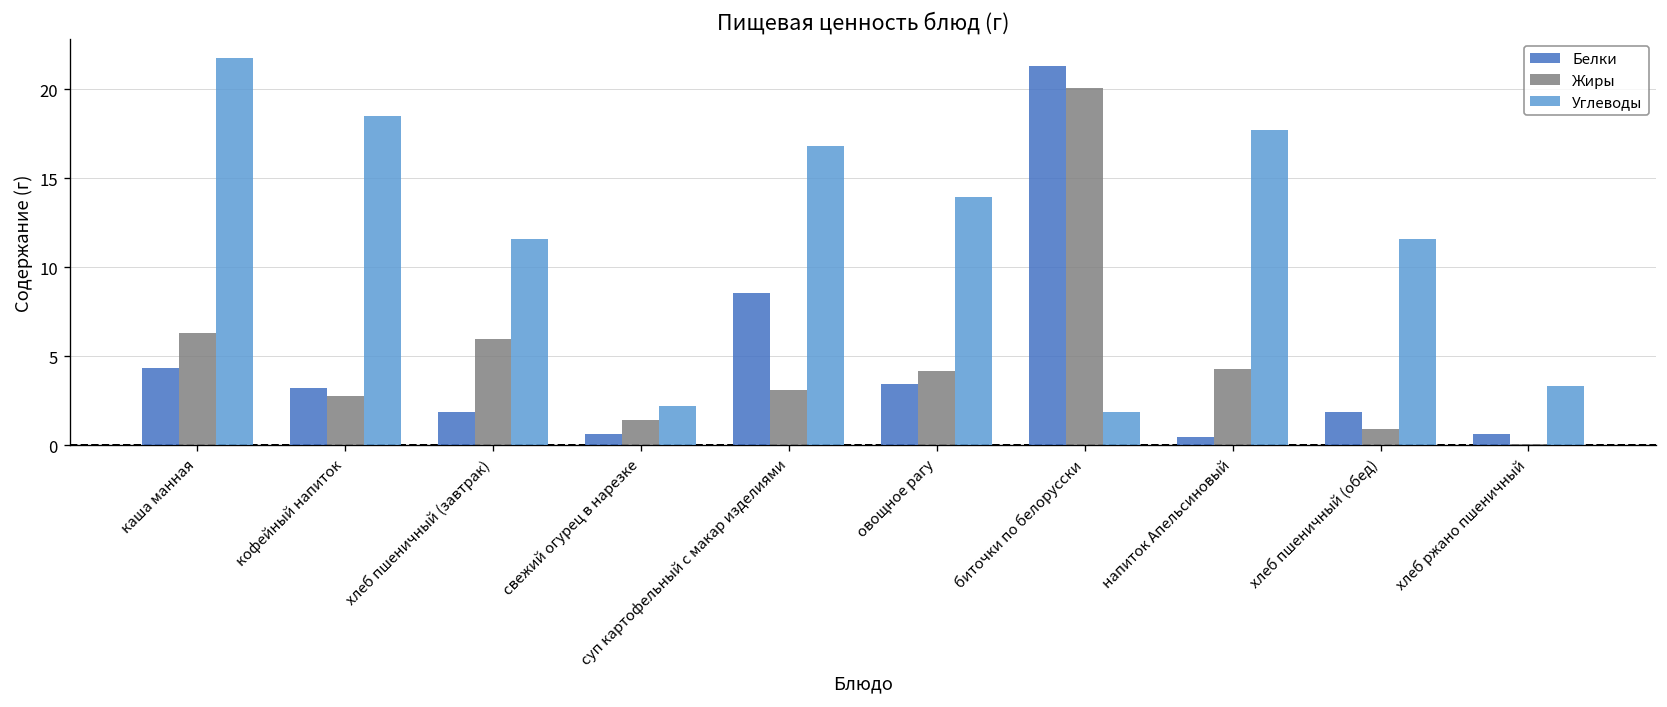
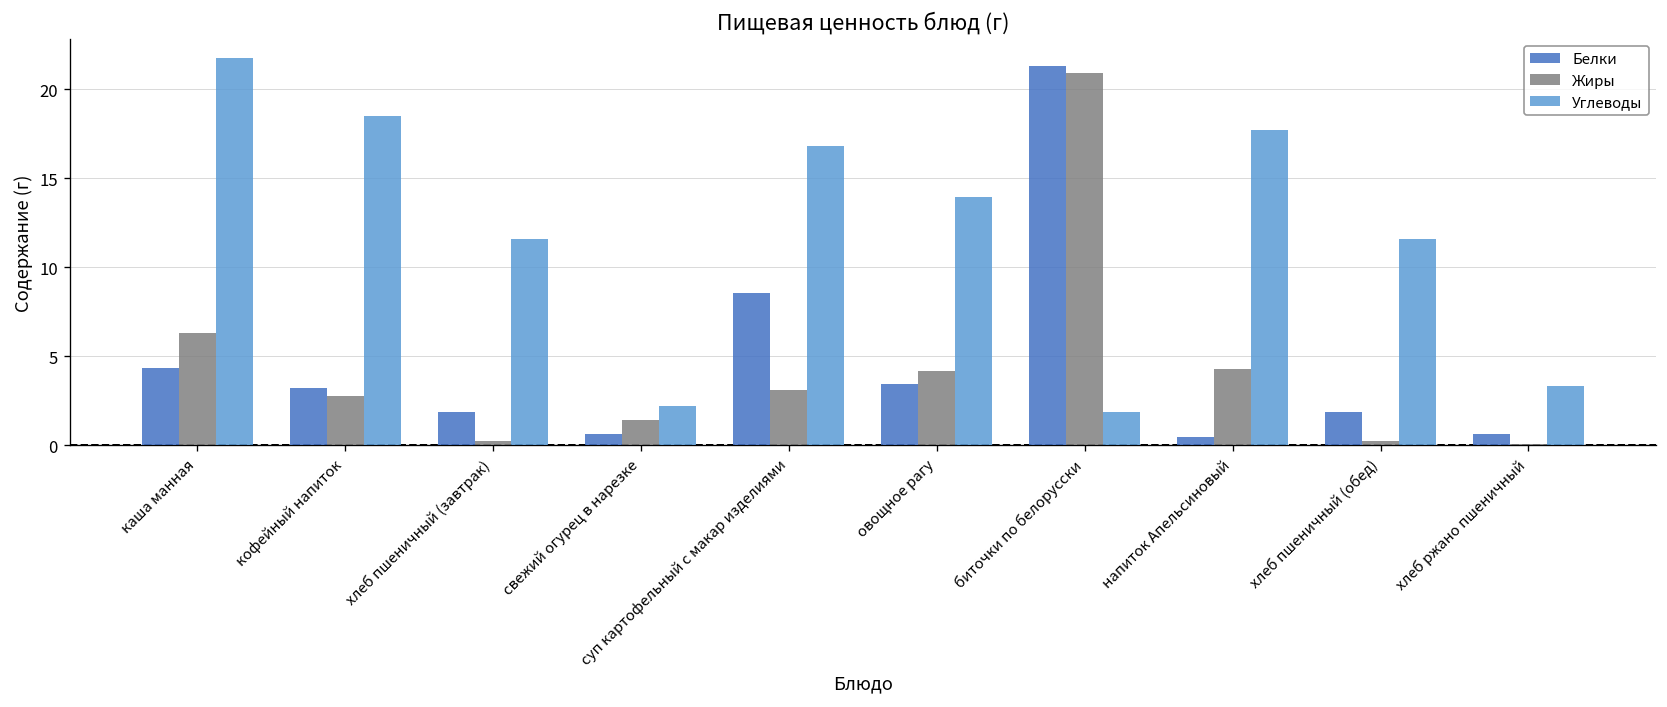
Жиры, хлеб пшеничный (завтрак): 6.0 -> 0.2
Жиры, биточки по белорусски: 20.1 -> 20.9
Жиры, хлеб пшеничный (обед): 0.9 -> 0.2
